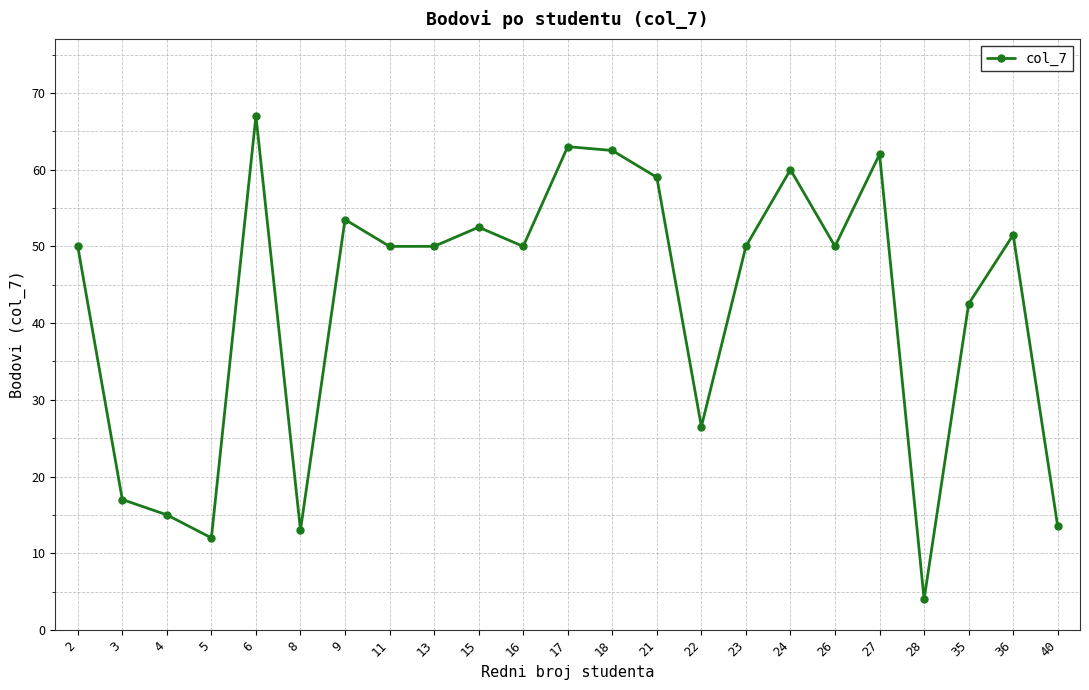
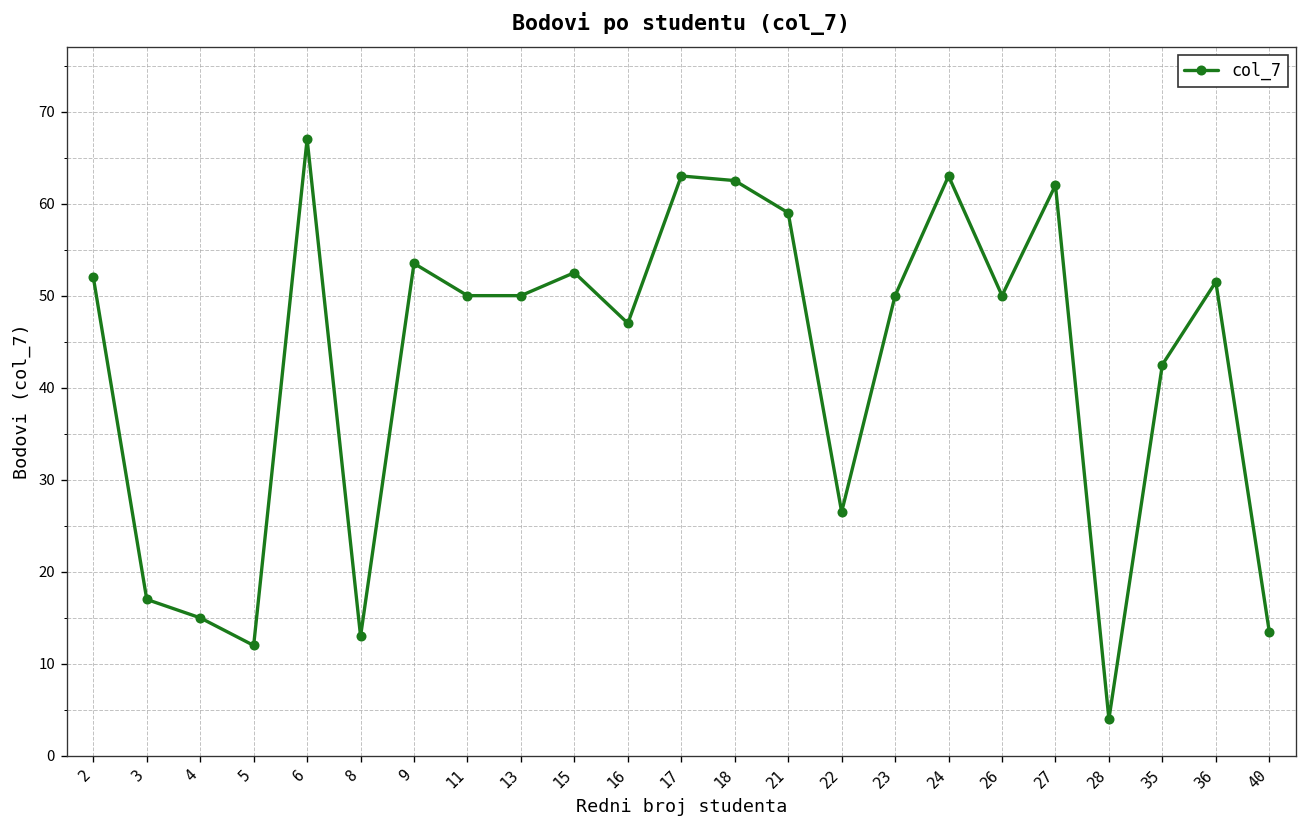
2: 50 -> 52
16: 50 -> 47
24: 60 -> 63
